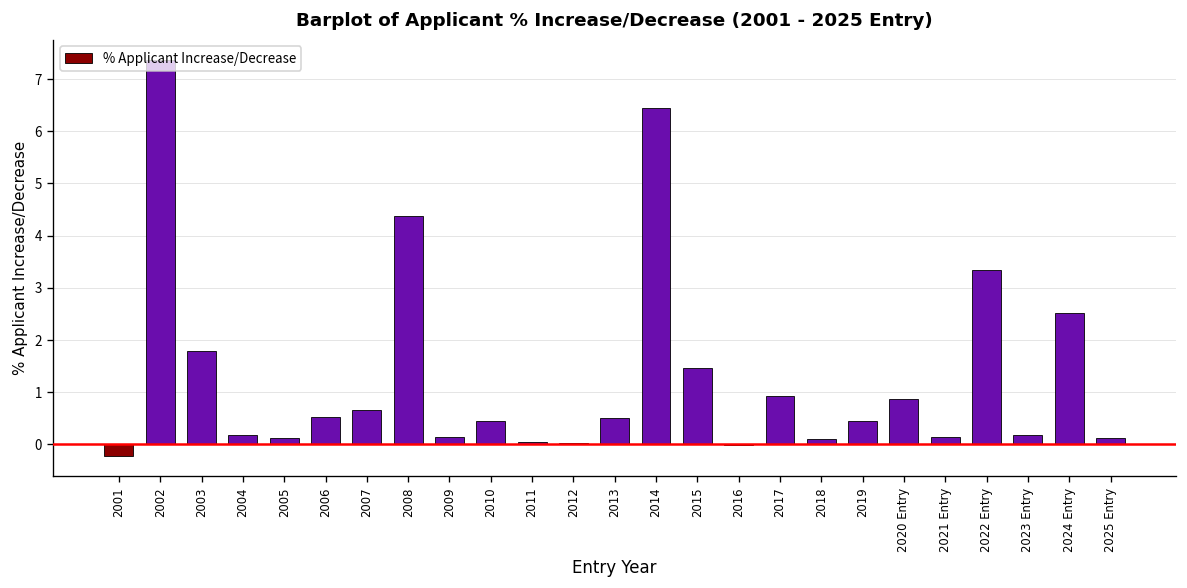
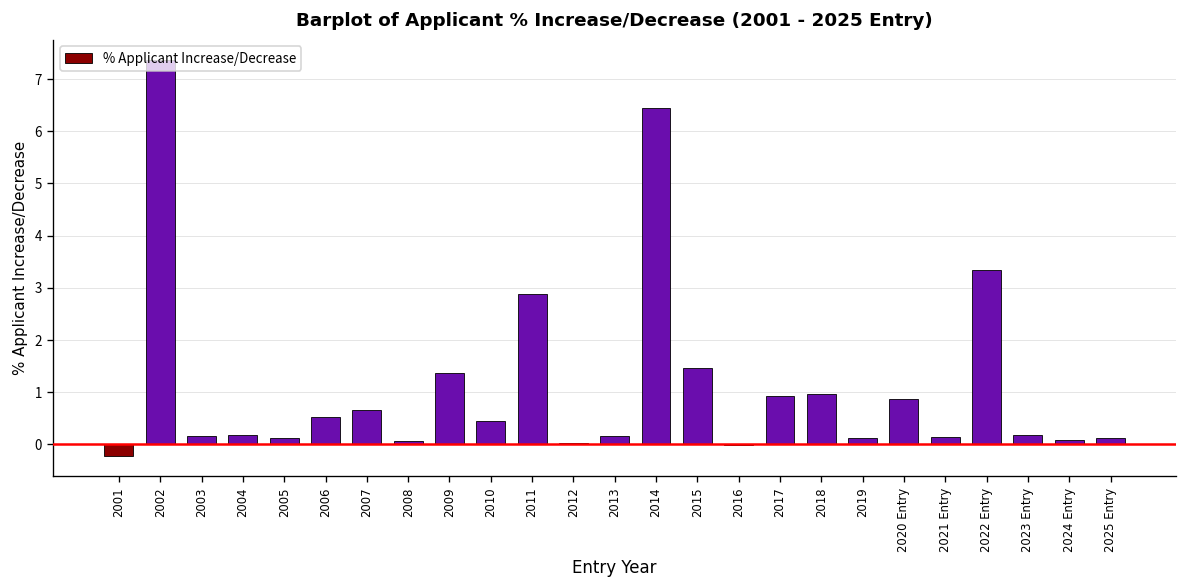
2003: 1.8 -> 0.2
2008: 4.4 -> 0.1
2009: 0.1 -> 1.4
2011: 0.1 -> 2.9
2013: 0.5 -> 0.2
2018: 0.1 -> 1.0
2019: 0.5 -> 0.1
2024 Entry: 2.5 -> 0.1
